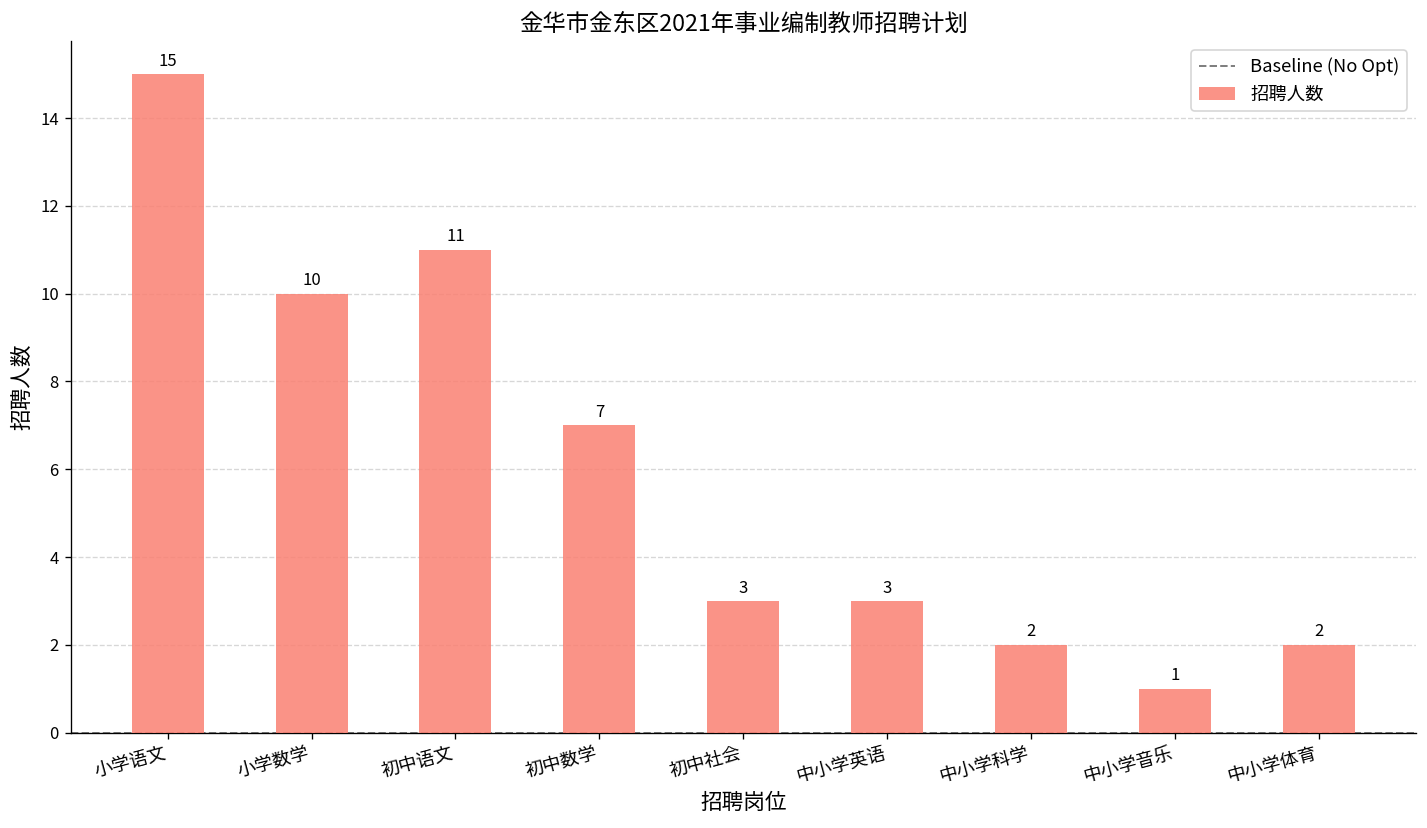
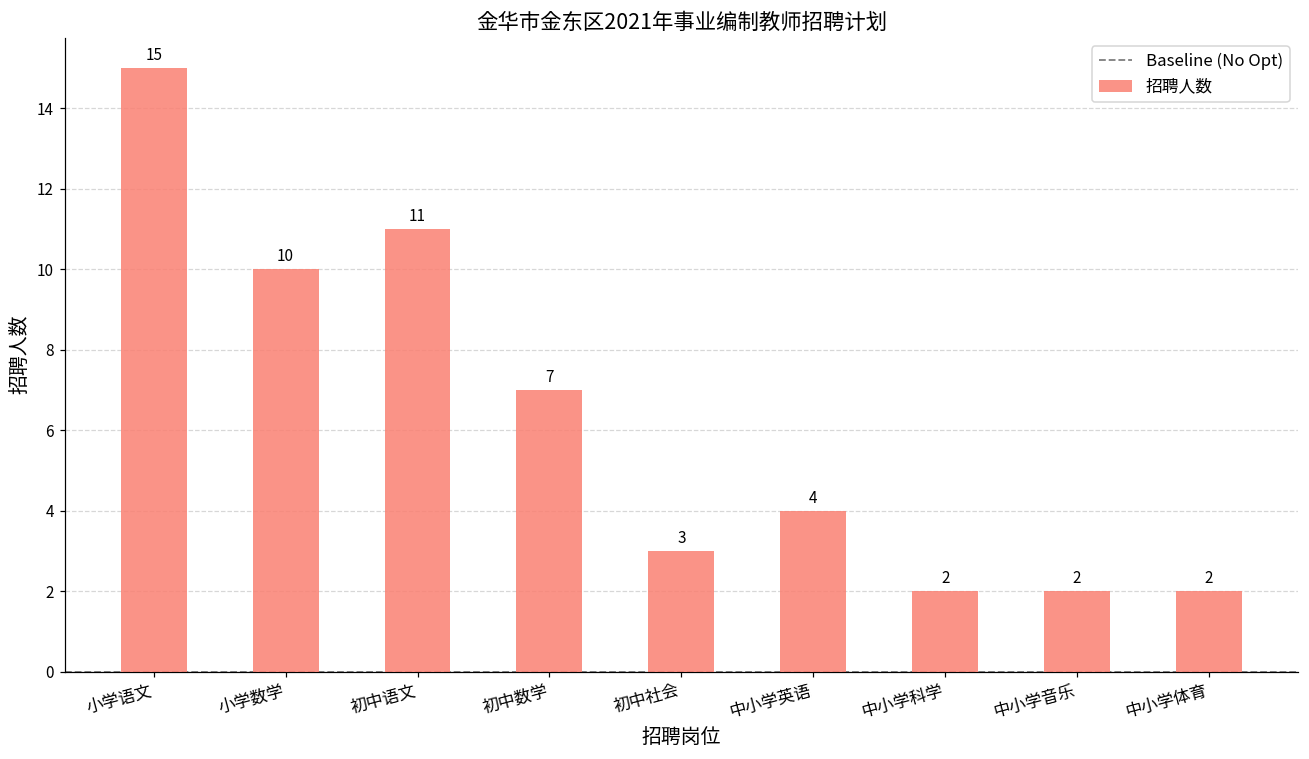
中小学英语: 3 -> 4
中小学音乐: 1 -> 2
